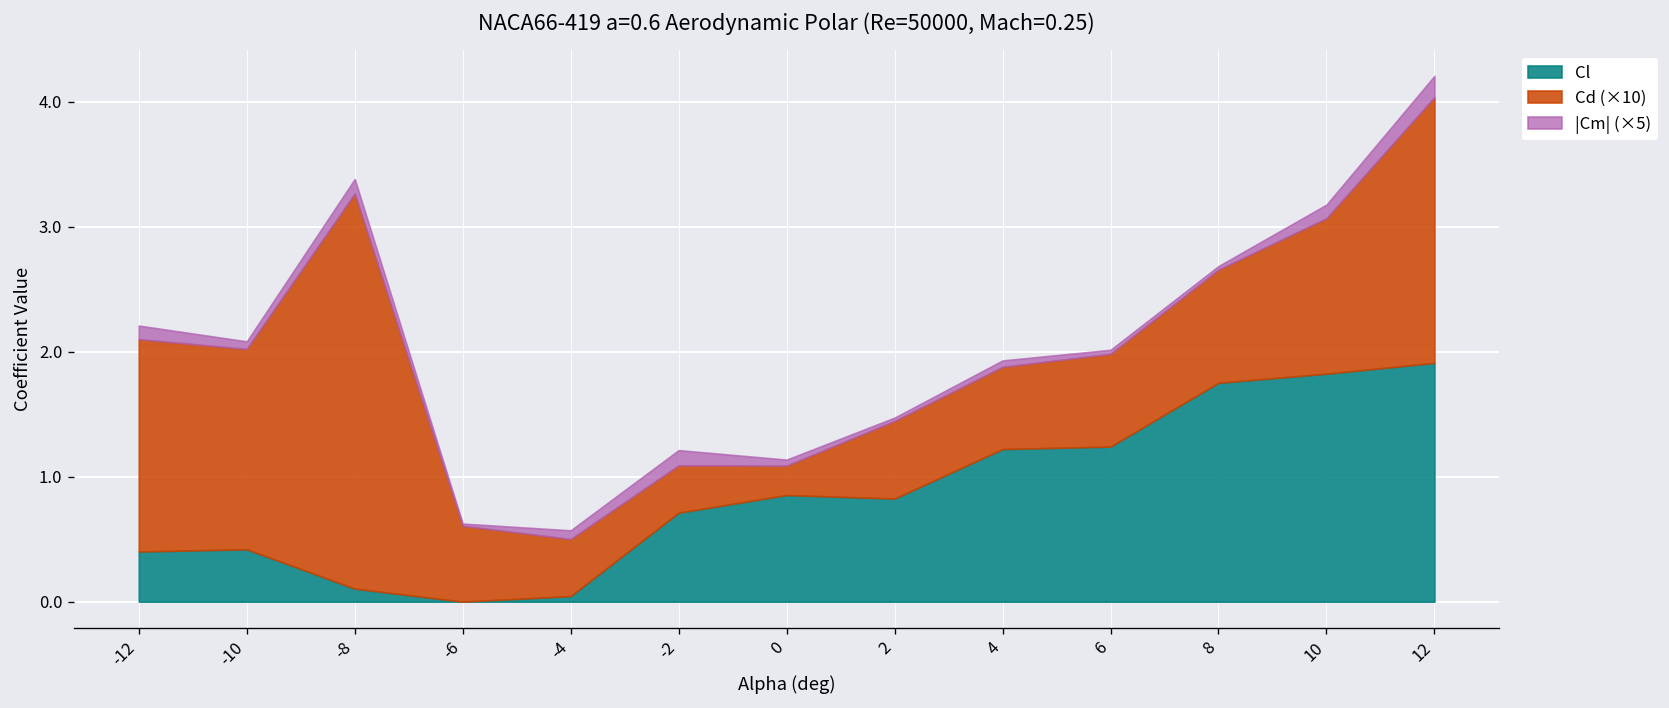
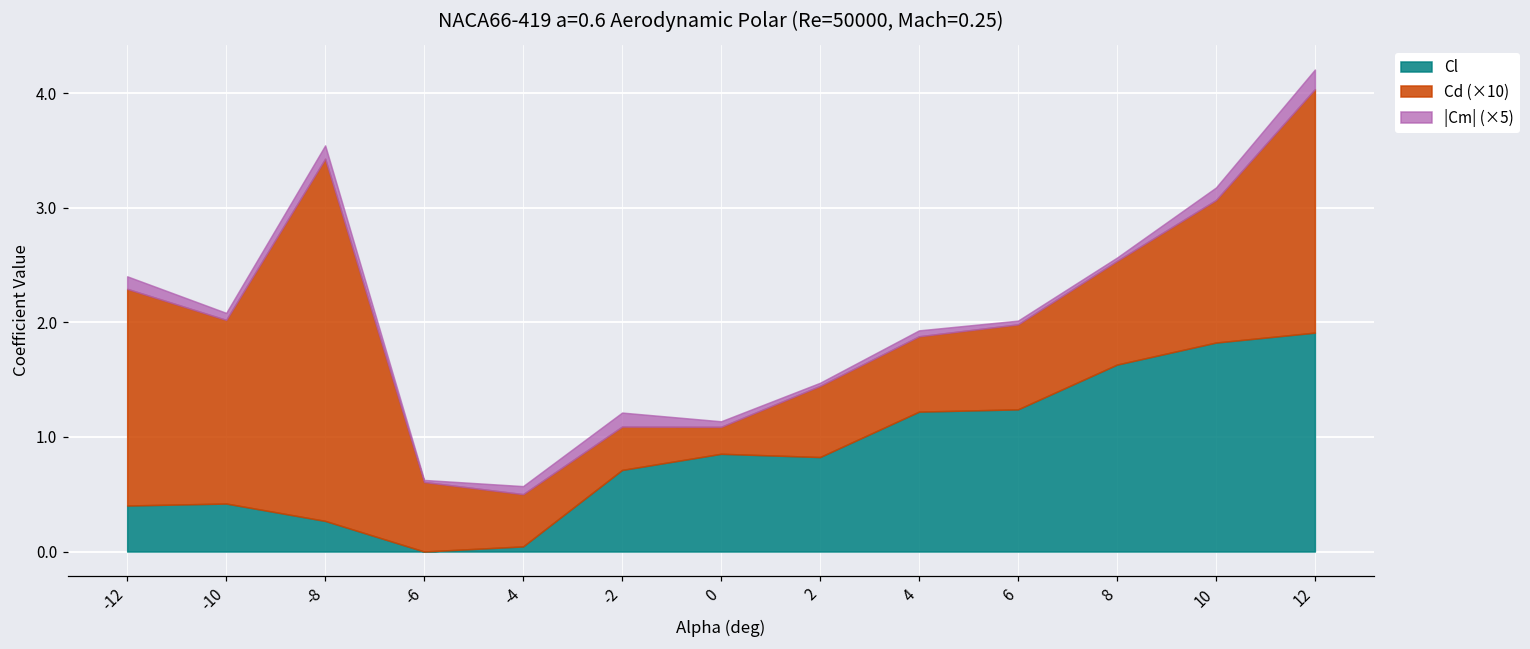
Cd (×10), -12: 1.70 -> 1.89
Cl, -8: 0.10 -> 0.27
Cl, 8: 1.75 -> 1.63
